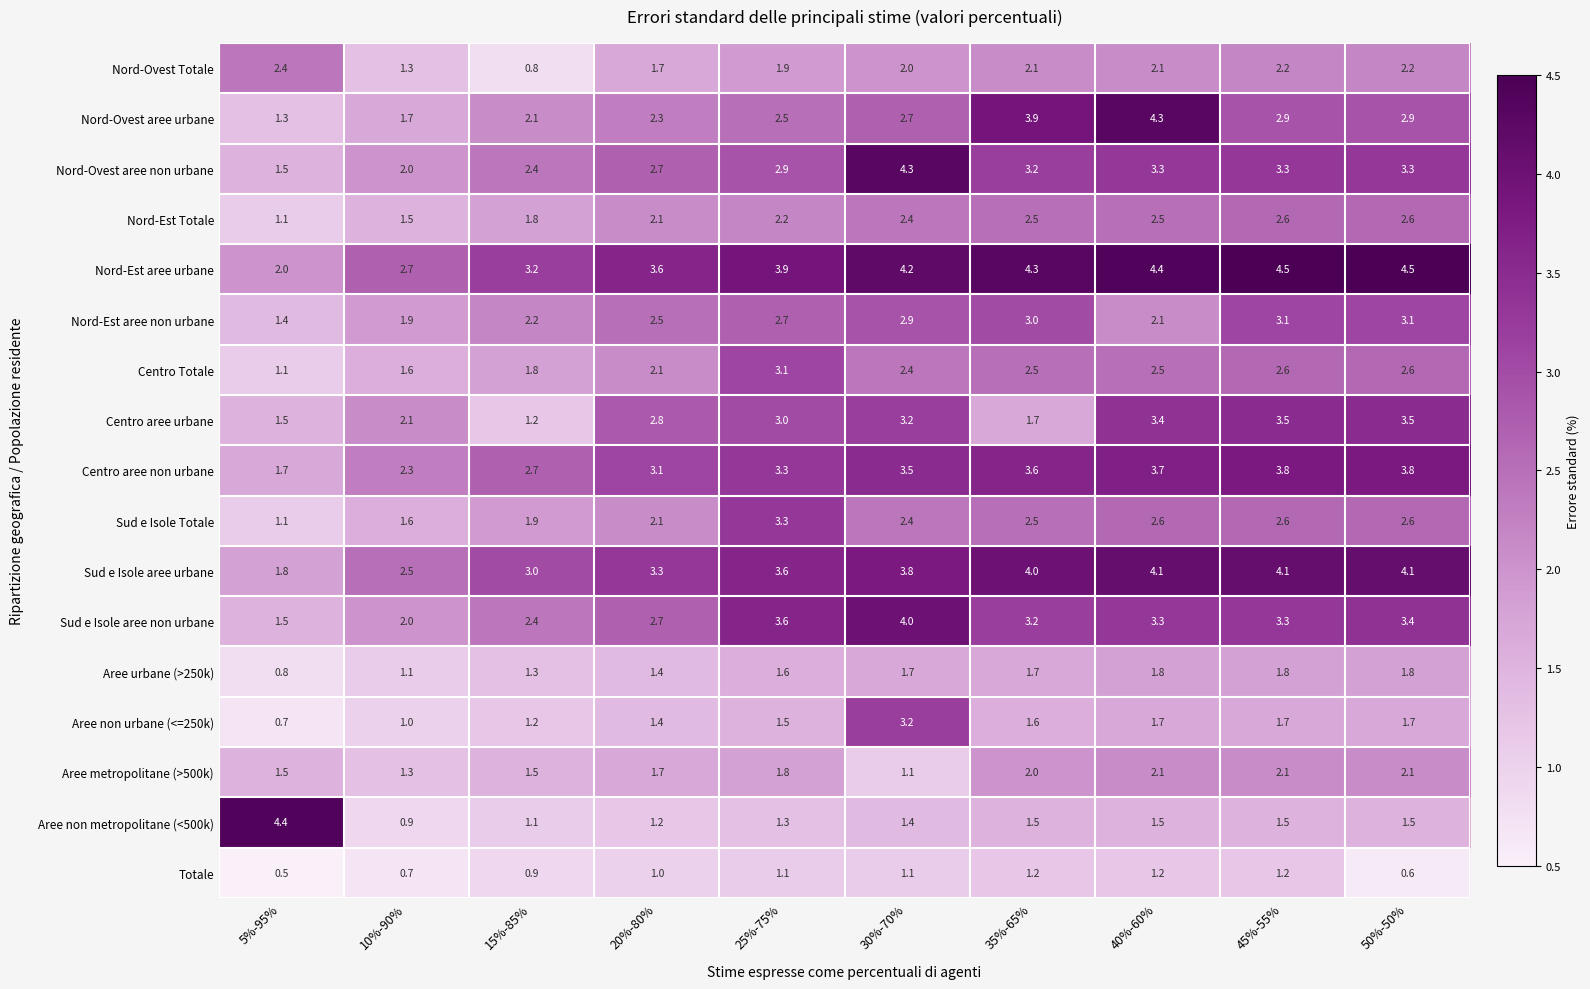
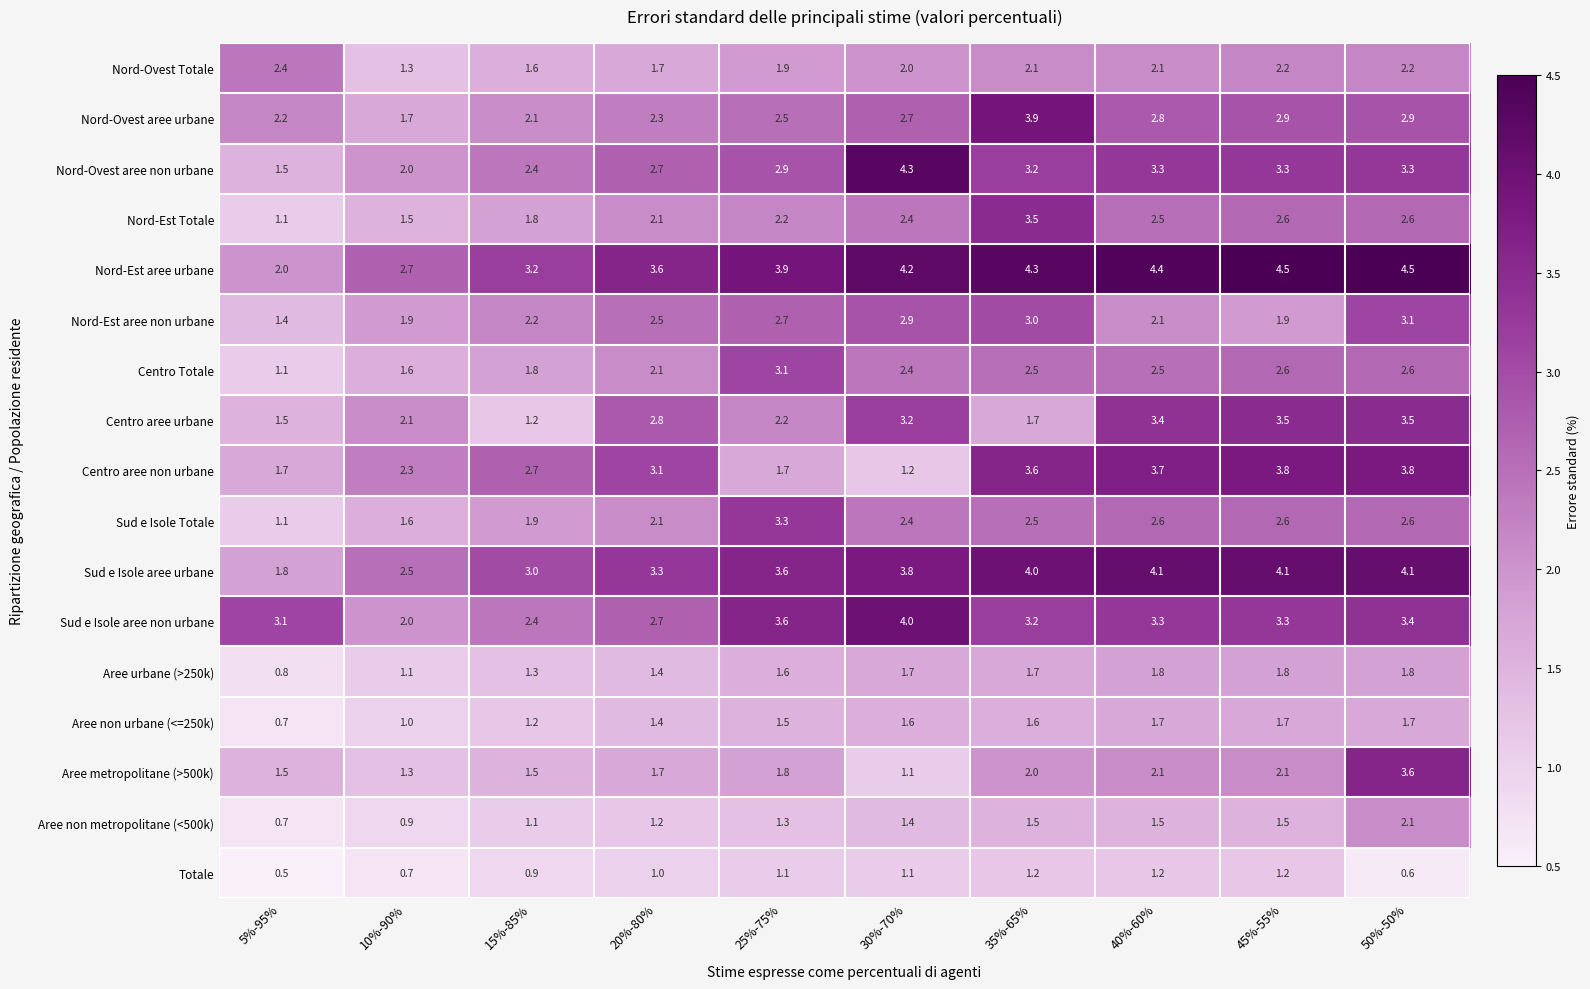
Nord-Ovest Totale, 15%-85%: 0.8 -> 1.6
Nord-Ovest aree urbane, 5%-95%: 1.3 -> 2.2
Nord-Ovest aree urbane, 40%-60%: 4.3 -> 2.8
Nord-Est Totale, 35%-65%: 2.5 -> 3.5
Nord-Est aree non urbane, 45%-55%: 3.1 -> 1.9
Centro aree urbane, 25%-75%: 3.0 -> 2.2
Centro aree non urbane, 25%-75%: 3.3 -> 1.7
Centro aree non urbane, 30%-70%: 3.5 -> 1.2
Sud e Isole aree non urbane, 5%-95%: 1.5 -> 3.1
Aree non urbane (<=250k), 30%-70%: 3.2 -> 1.6
Aree metropolitane (>500k), 50%-50%: 2.1 -> 3.6
Aree non metropolitane (<500k), 5%-95%: 4.4 -> 0.7
Aree non metropolitane (<500k), 50%-50%: 1.5 -> 2.1
